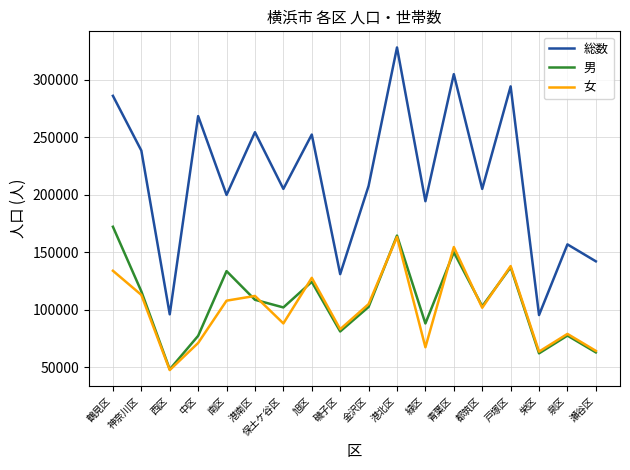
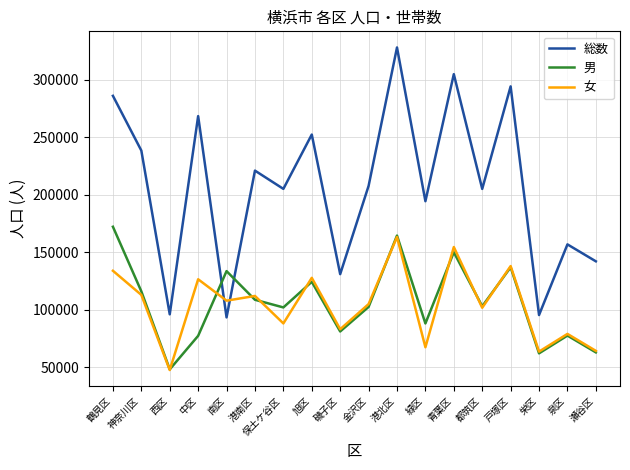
女, 中区: 71000 -> 127000
総数, 南区: 200000 -> 93000
総数, 港南区: 254000 -> 221000
